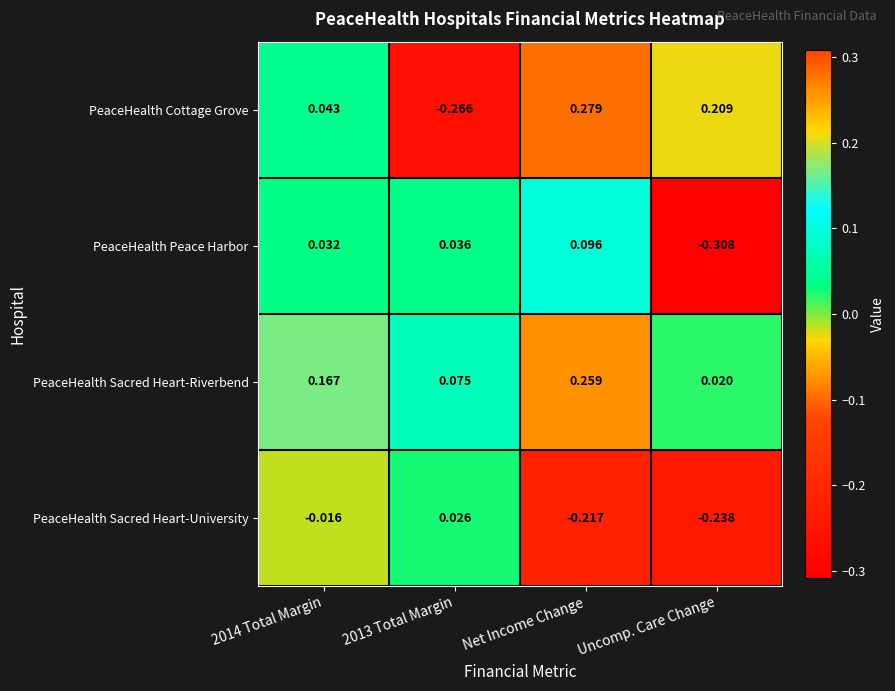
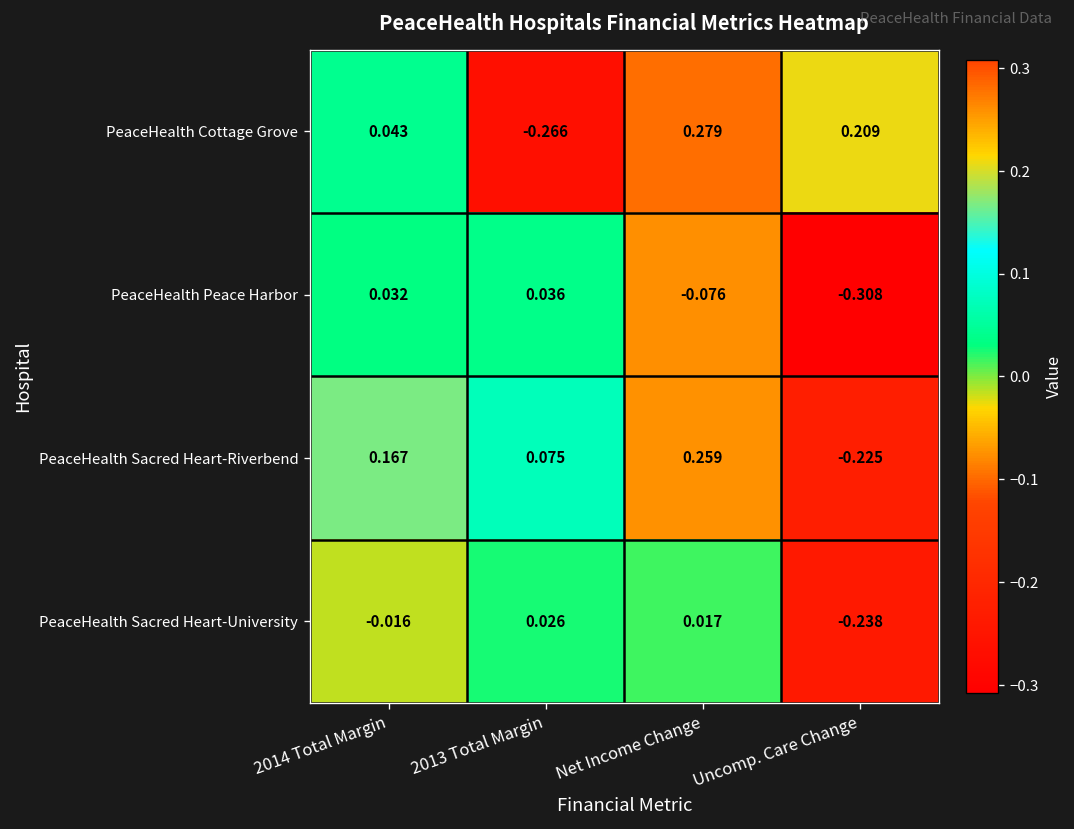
PeaceHealth Peace Harbor, Net Income Change: 0.096 -> -0.076
PeaceHealth Sacred Heart-Riverbend, Uncomp. Care Change: 0.020 -> -0.225
PeaceHealth Sacred Heart-University, Net Income Change: -0.217 -> 0.017
